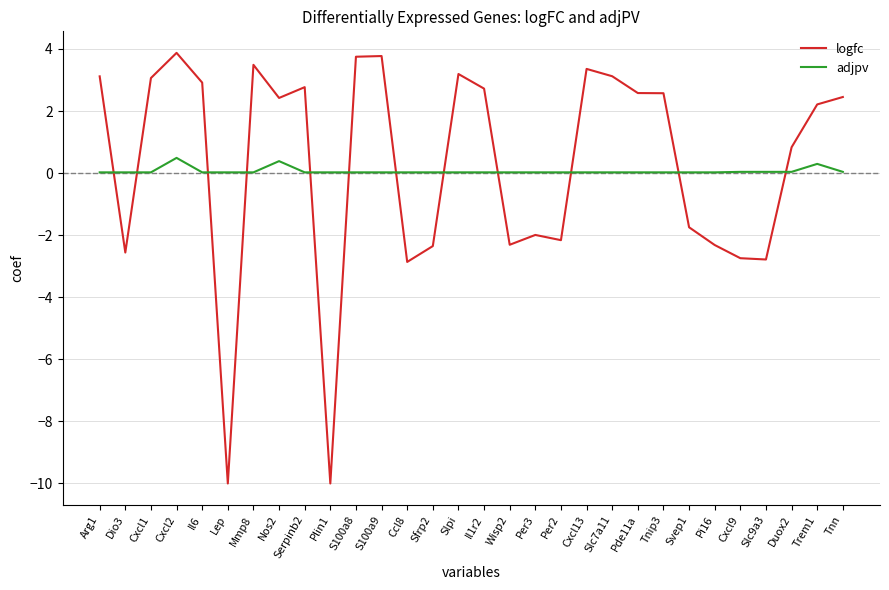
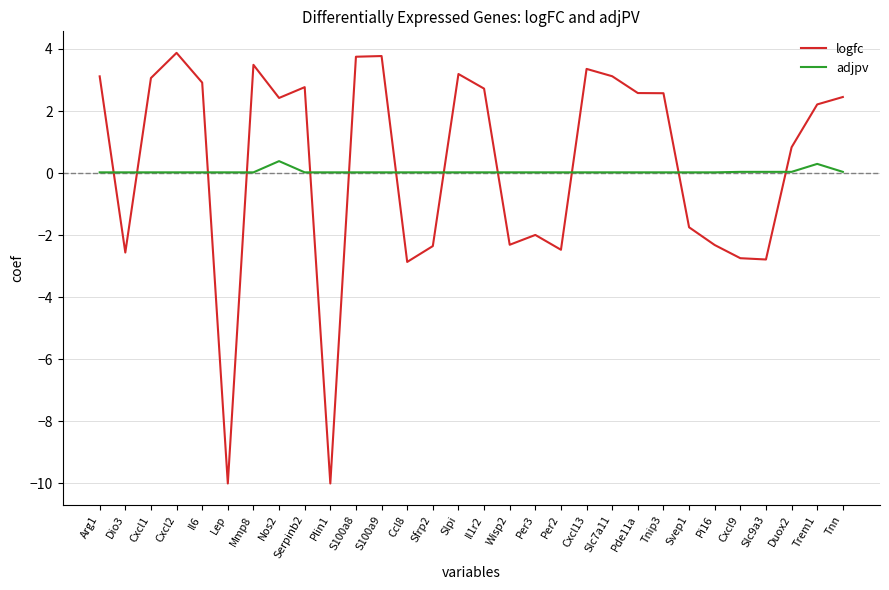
adjpv, Cxcl2: 0.5 -> 0.0
logfc, Per2: -2.2 -> -2.5
